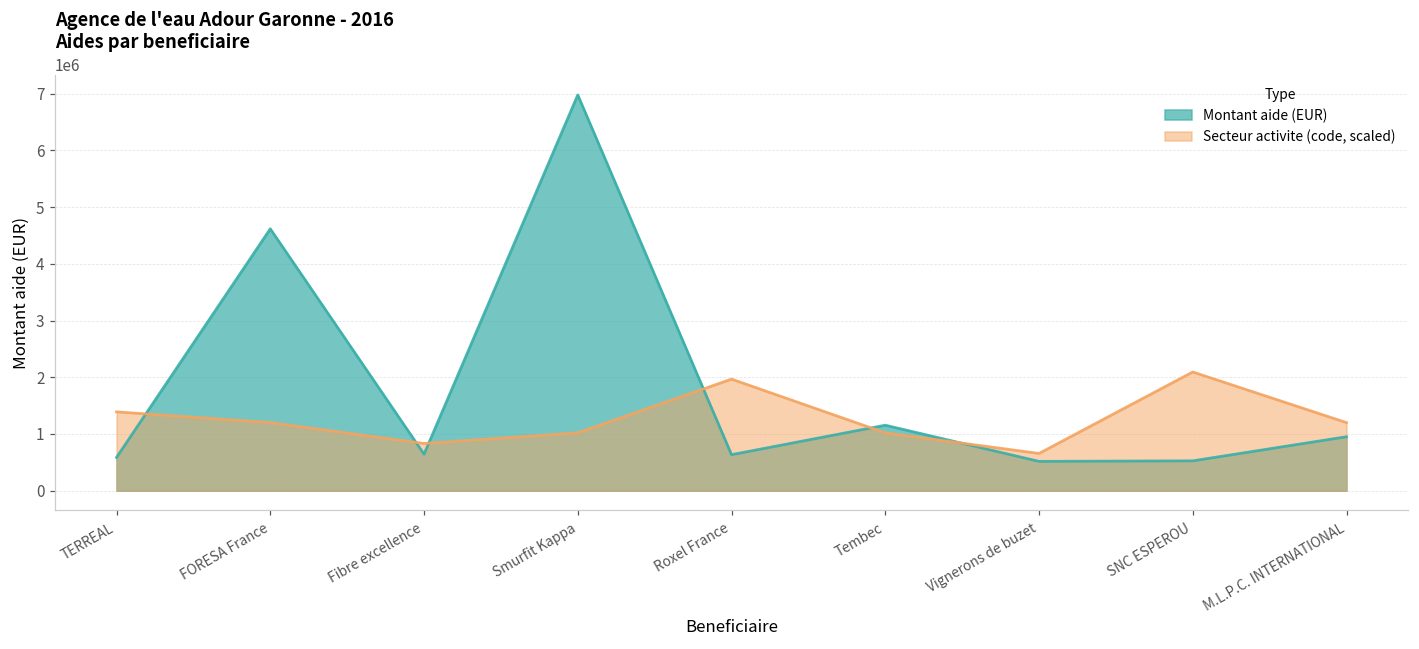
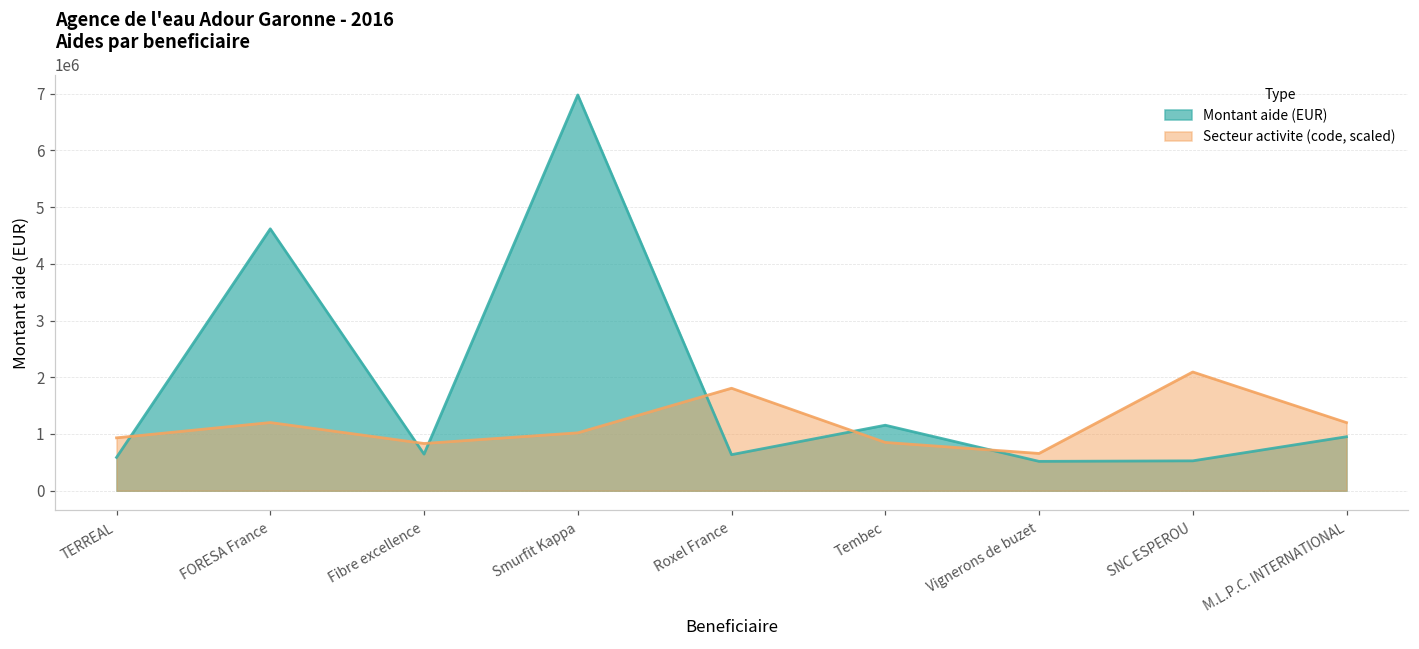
Secteur activite (code, scaled), TERREAL: 1400000 -> 900000
Secteur activite (code, scaled), Roxel France: 2000000 -> 1800000
Secteur activite (code, scaled), Tembec: 1000000 -> 900000
